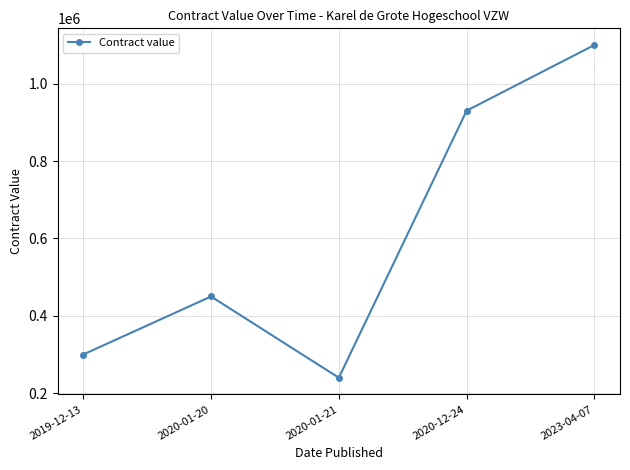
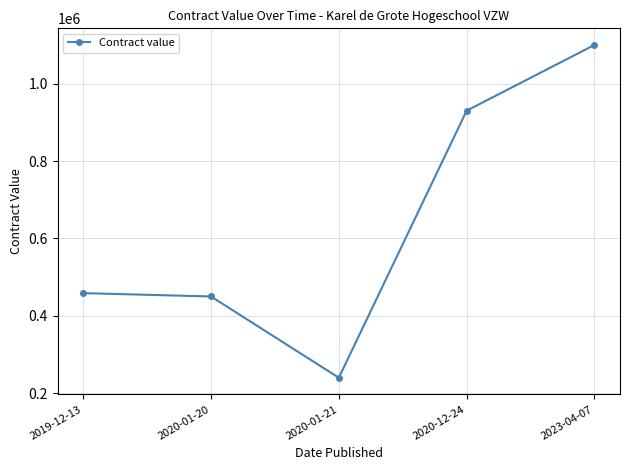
2019-12-13: 300000 -> 460000
